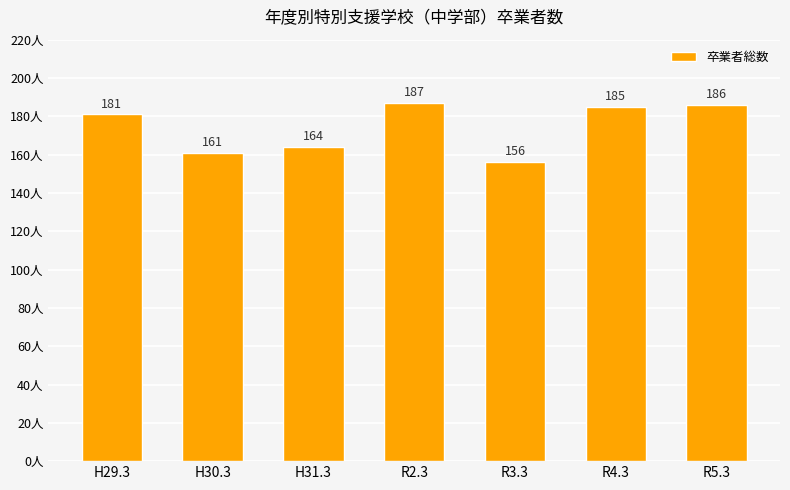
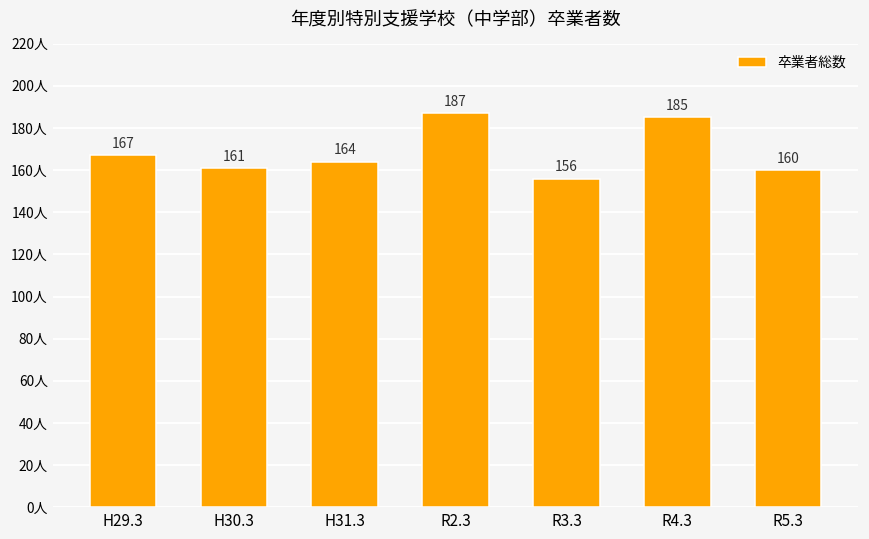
H29.3: 181 -> 167
R5.3: 186 -> 160
